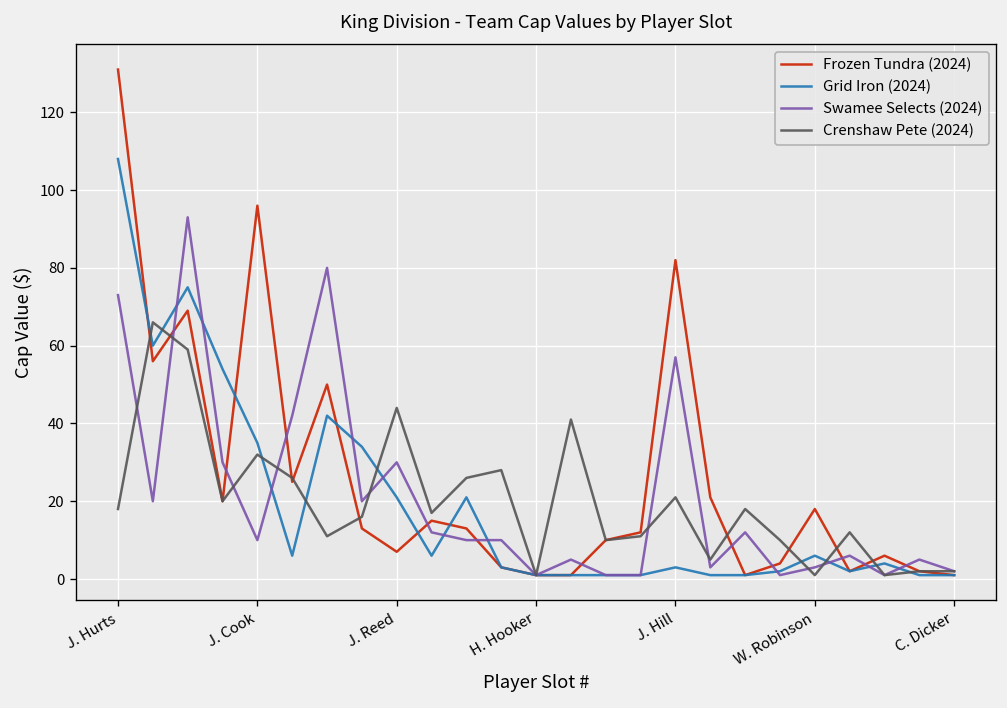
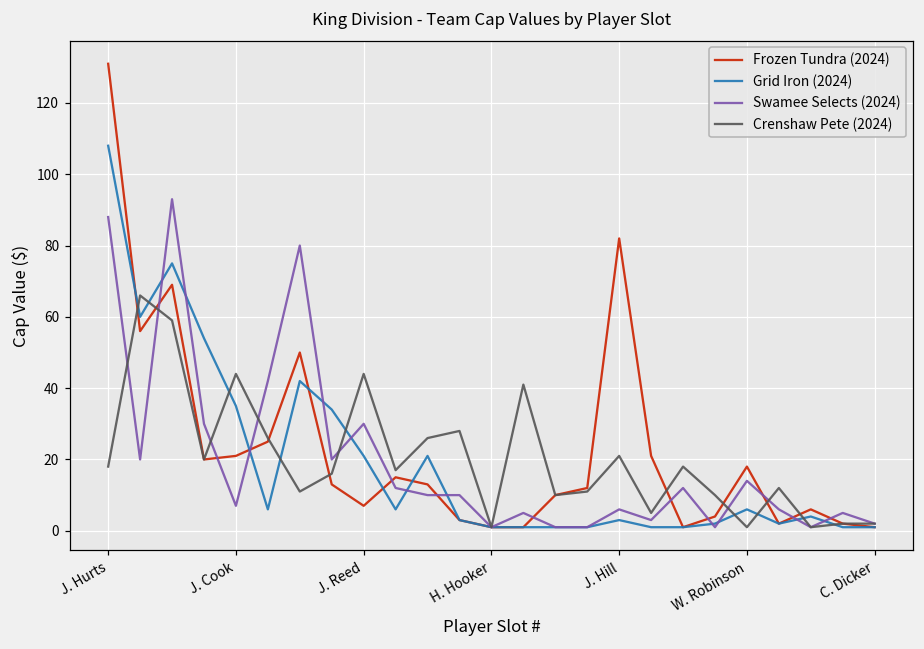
Swamee Selects (2024), J. Hurts: 73 -> 88
Frozen Tundra (2024), J. Cook: 96 -> 21
Swamee Selects (2024), J. Cook: 10 -> 7
Crenshaw Pete (2024), J. Cook: 32 -> 44
Swamee Selects (2024), J. Hill: 57 -> 6
Swamee Selects (2024), W. Robinson: 3 -> 14
